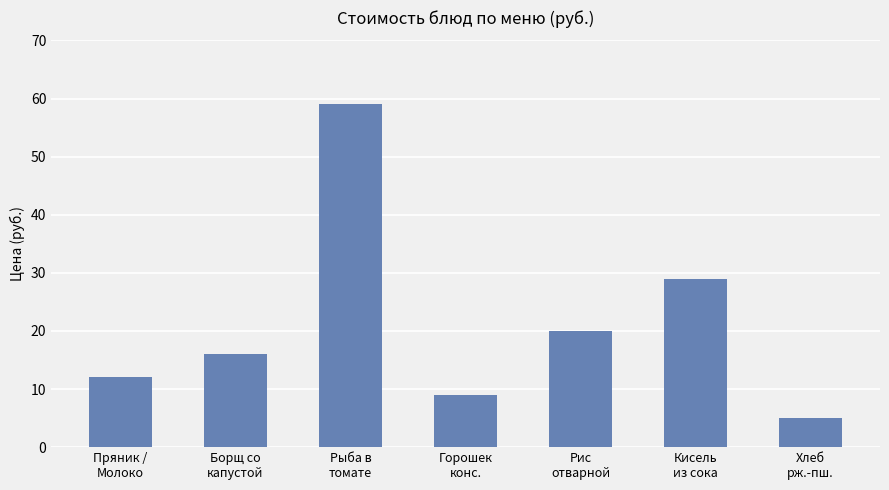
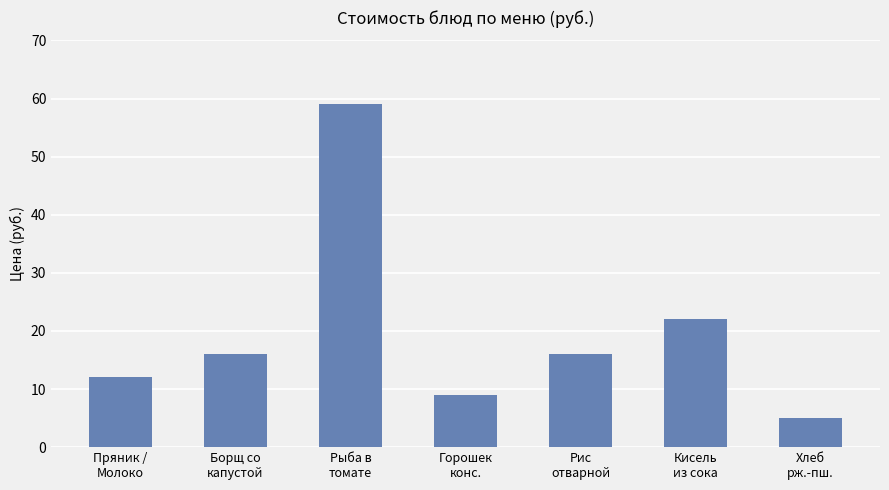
Рис отварной: 20 -> 16
Кисель из сока: 29 -> 22
